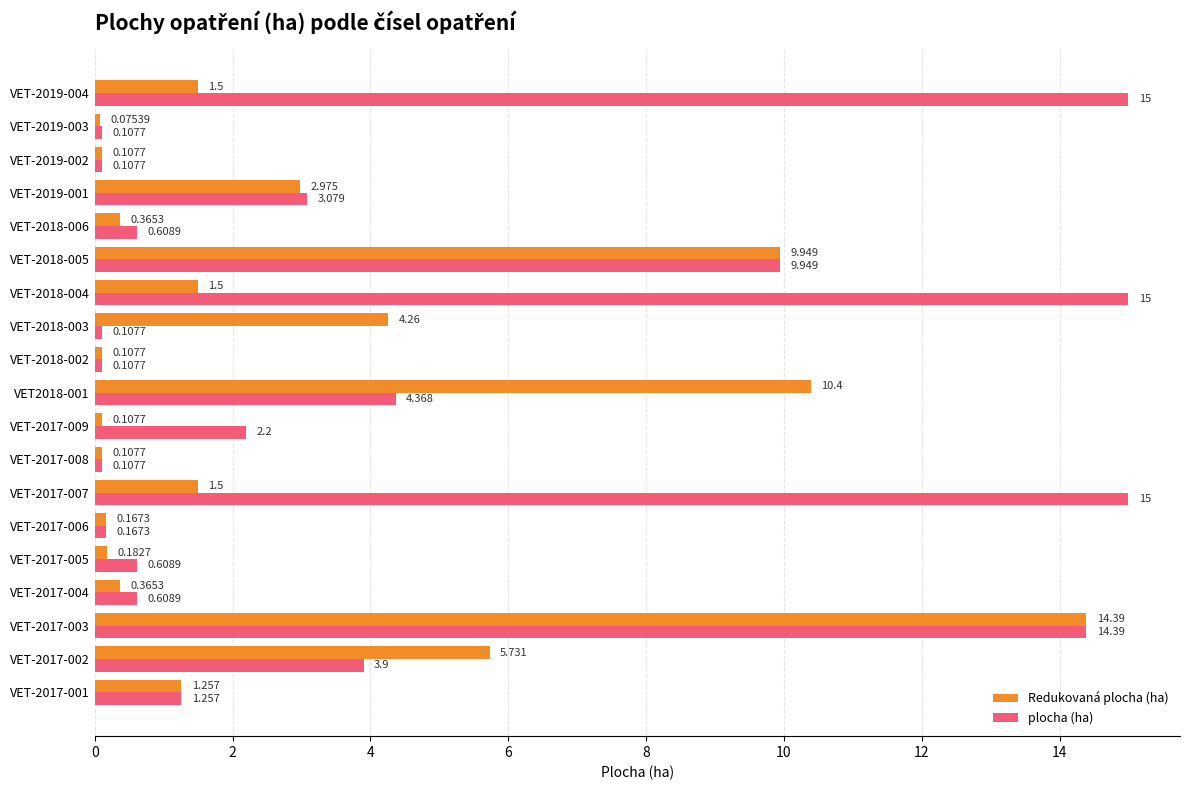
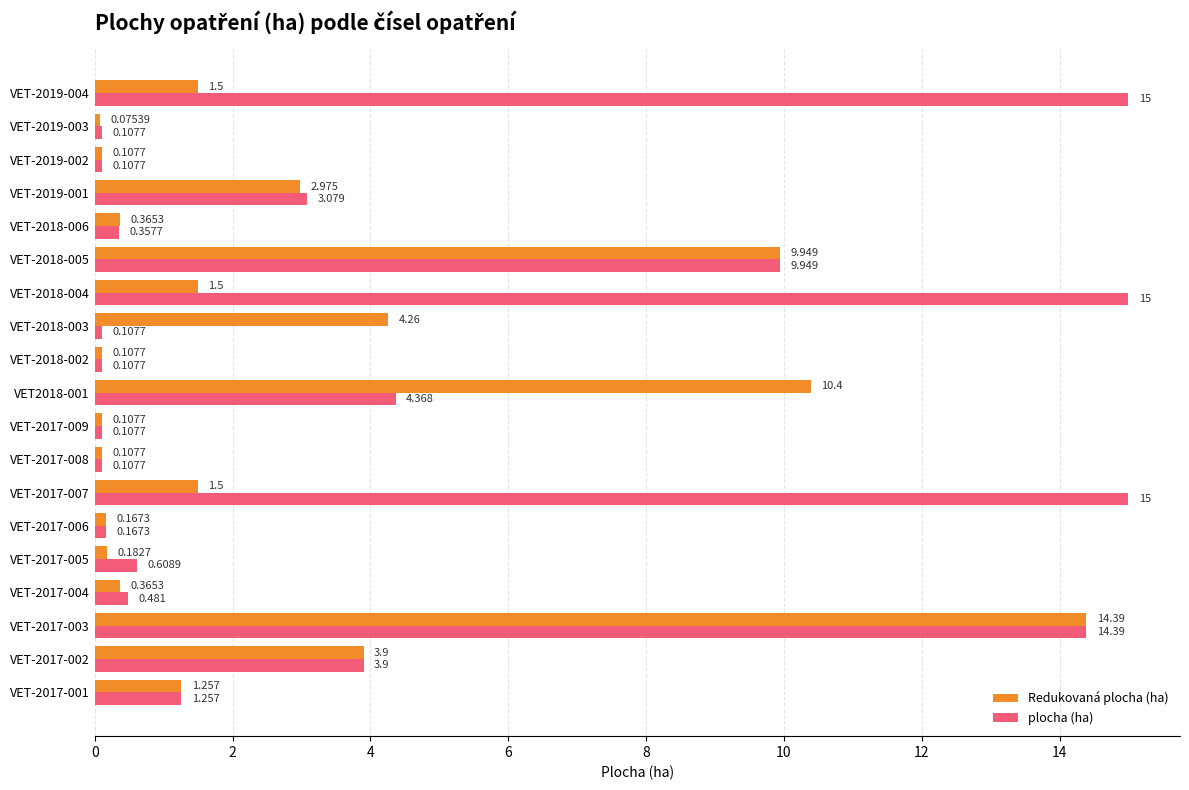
plocha (ha), VET-2018-006: 0.6089 -> 0.3577
plocha (ha), VET-2017-009: 2.2 -> 0.1077
plocha (ha), VET-2017-004: 0.6089 -> 0.481
Redukovaná plocha (ha), VET-2017-002: 5.731 -> 3.9
